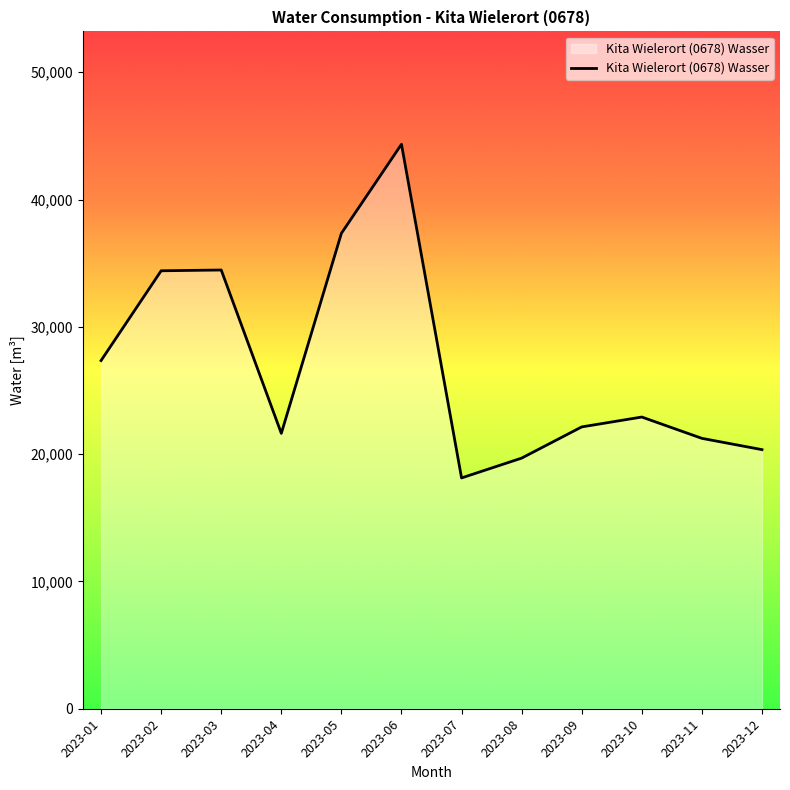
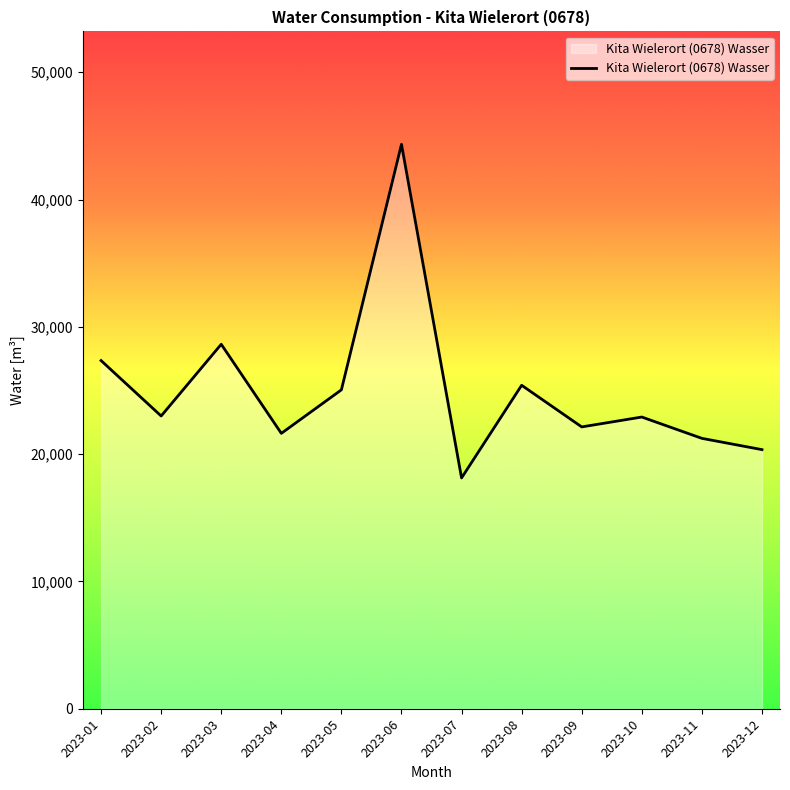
2023-02: 34,400 -> 23,000
2023-03: 34,500 -> 28,600
2023-05: 37,300 -> 25,100
2023-08: 19,700 -> 25,400
